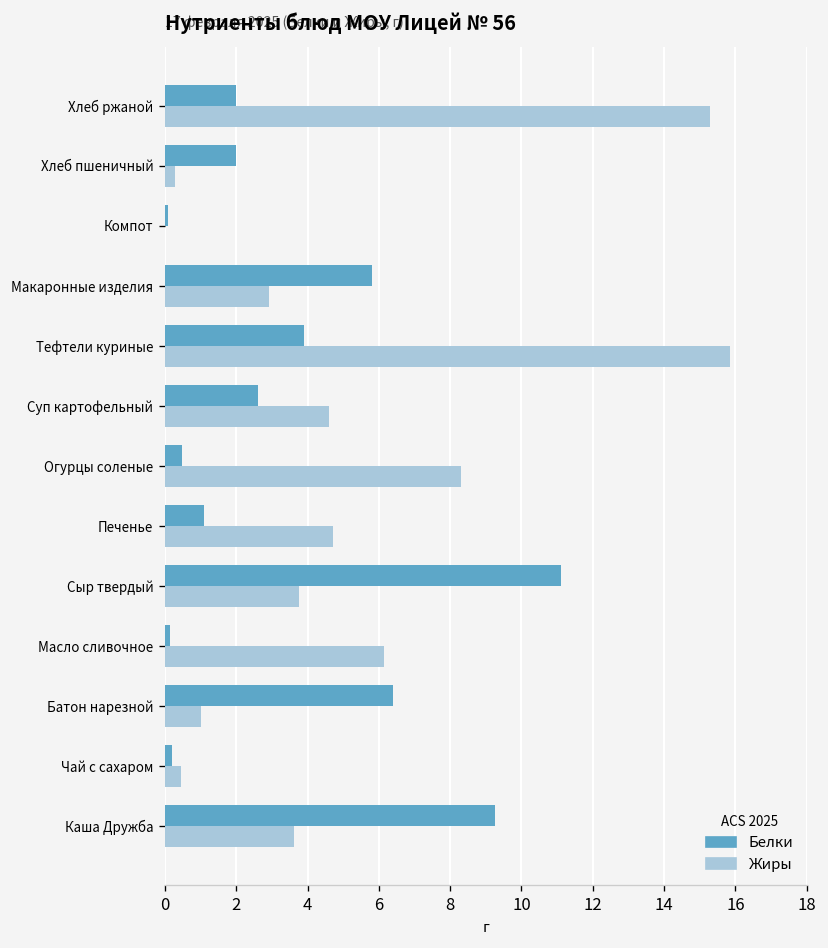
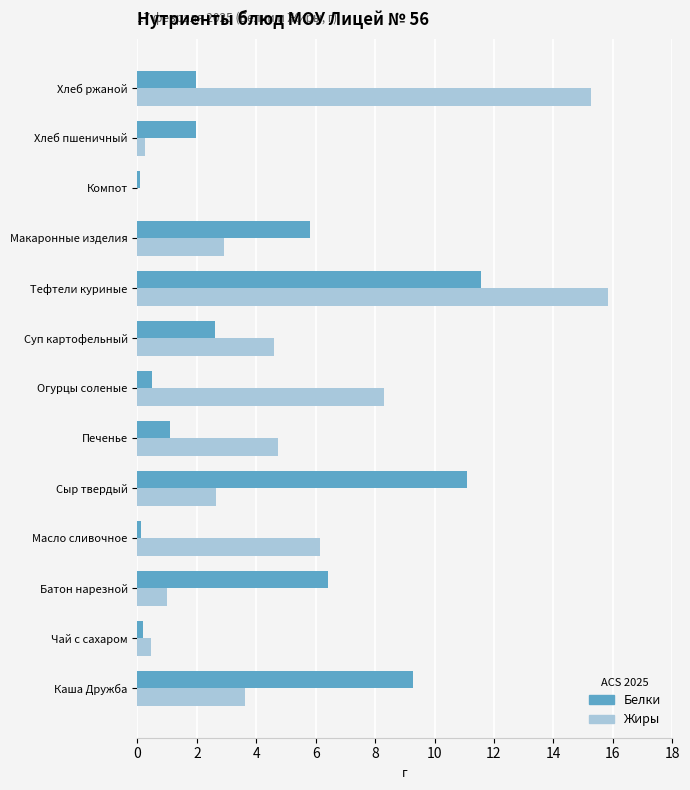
Белки, Тефтели куриные: 3.9 -> 11.6
Жиры, Сыр твердый: 3.8 -> 2.7
